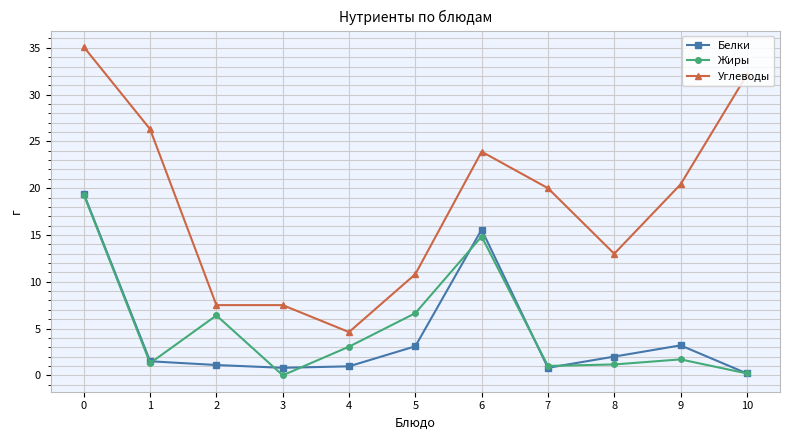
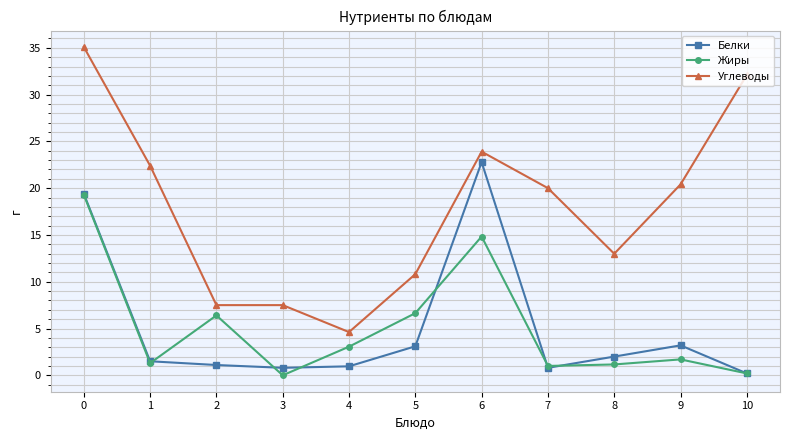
Углеводы, 1: 26 -> 22
Белки, 6: 16 -> 23
